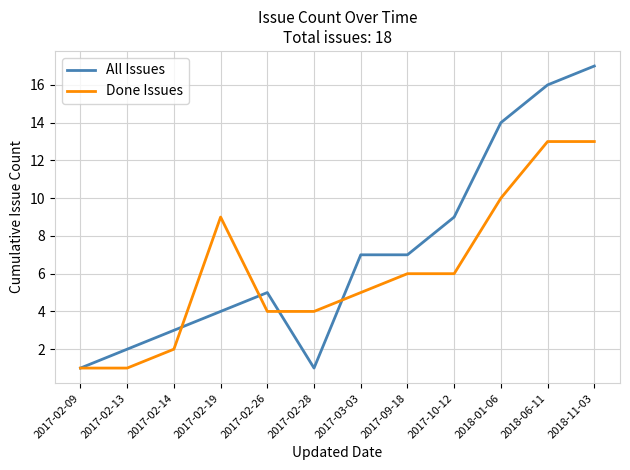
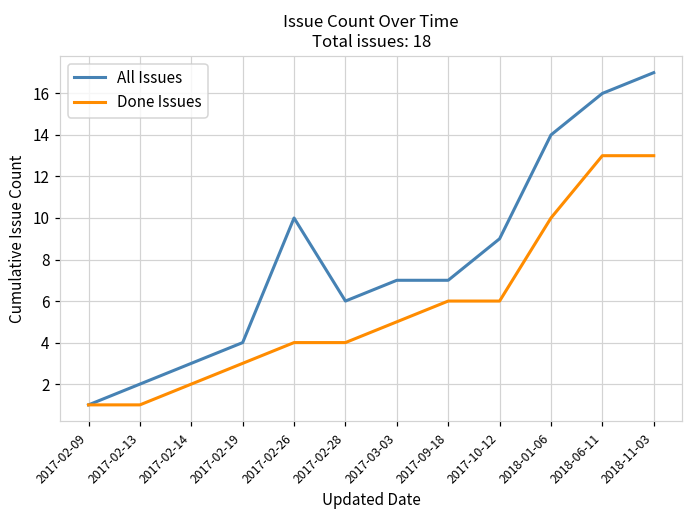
Done Issues, 2017-02-19: 9 -> 3
All Issues, 2017-02-26: 5 -> 10
All Issues, 2017-02-28: 1 -> 6
